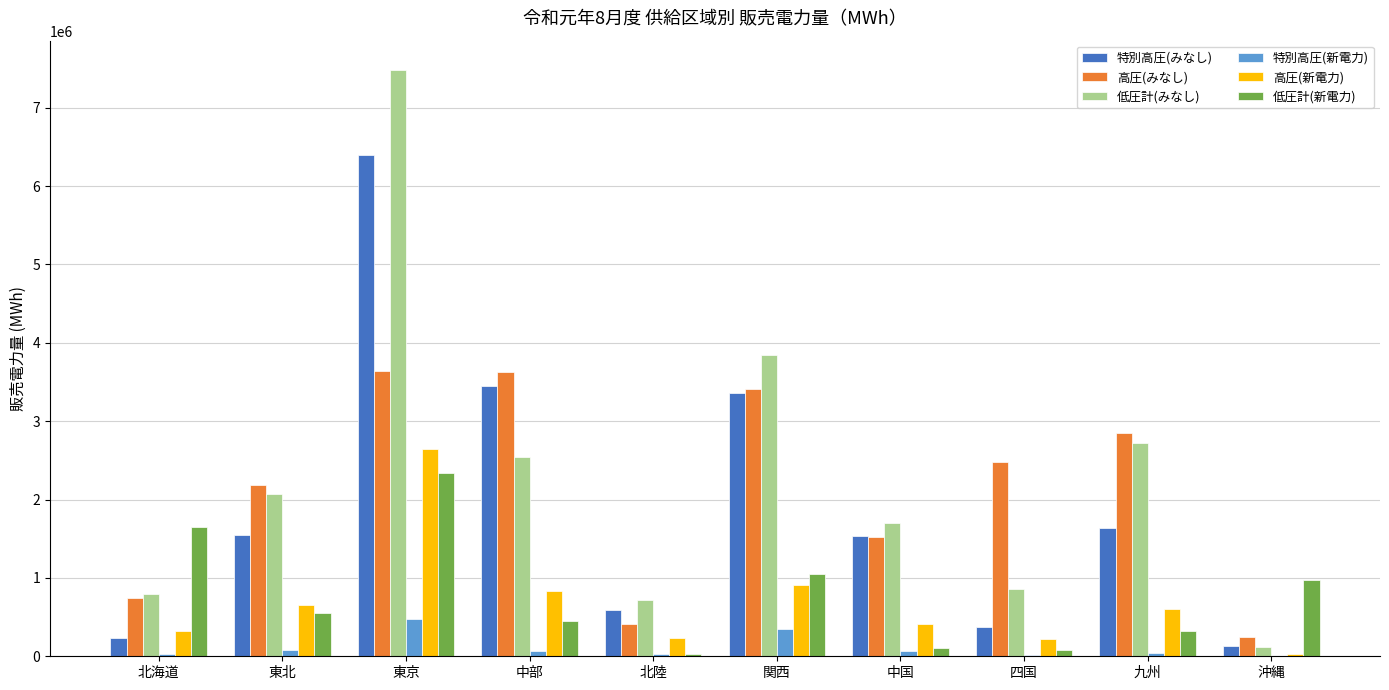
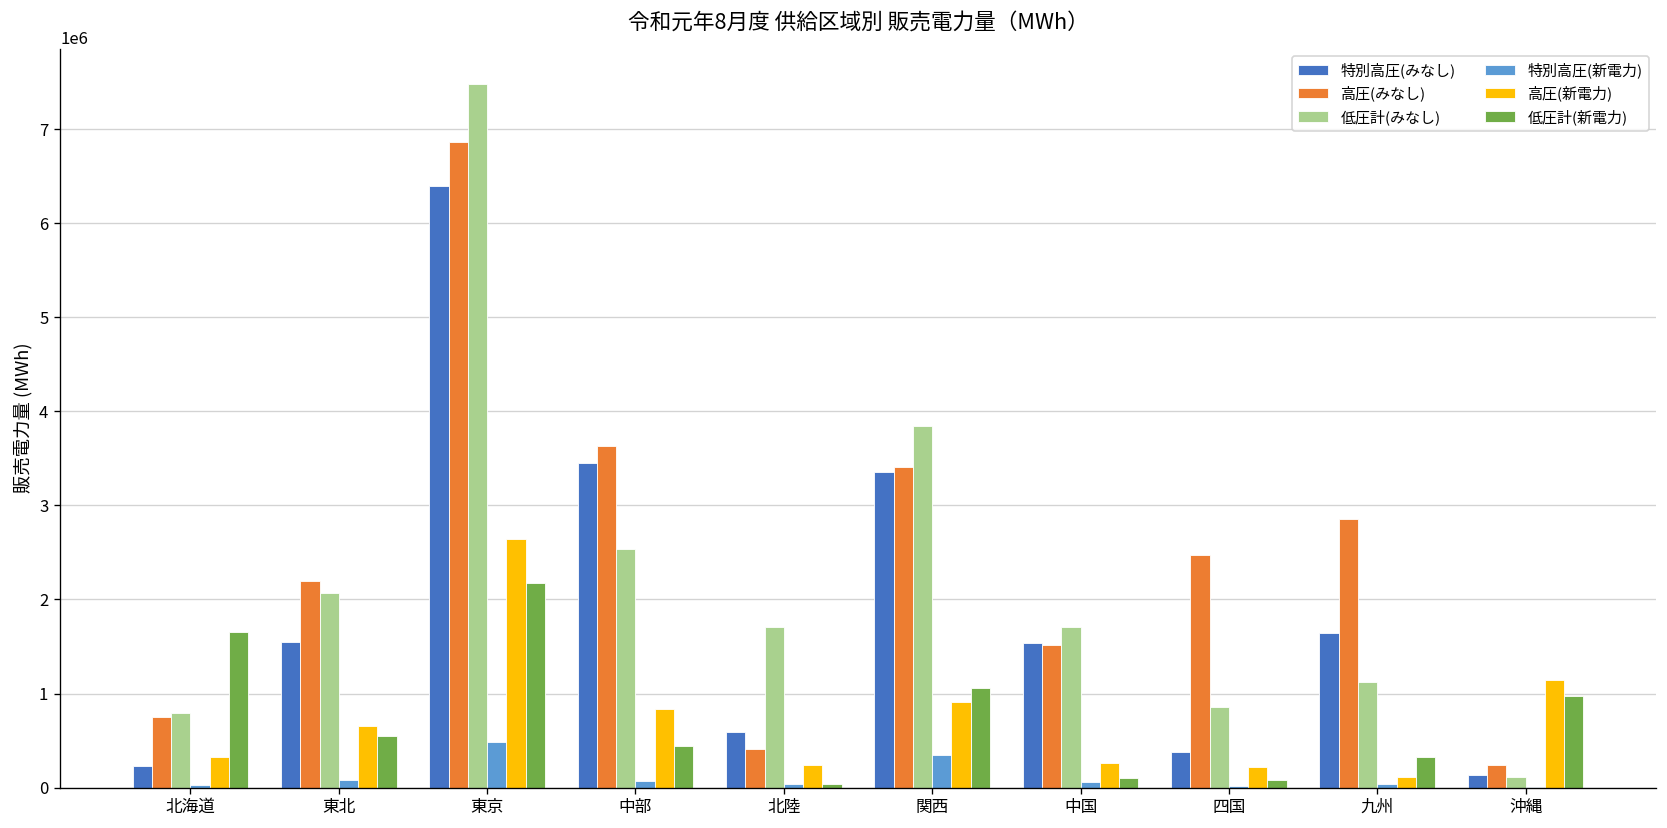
高圧(みなし), 東京: 3600000 -> 6900000
低圧計(新電力), 東京: 2300000 -> 2200000
低圧計(みなし), 北陸: 700000 -> 1700000
高圧(新電力), 中国: 400000 -> 300000
低圧計(みなし), 九州: 2700000 -> 1100000
高圧(新電力), 九州: 600000 -> 100000
高圧(新電力), 沖縄: 0 -> 1100000
